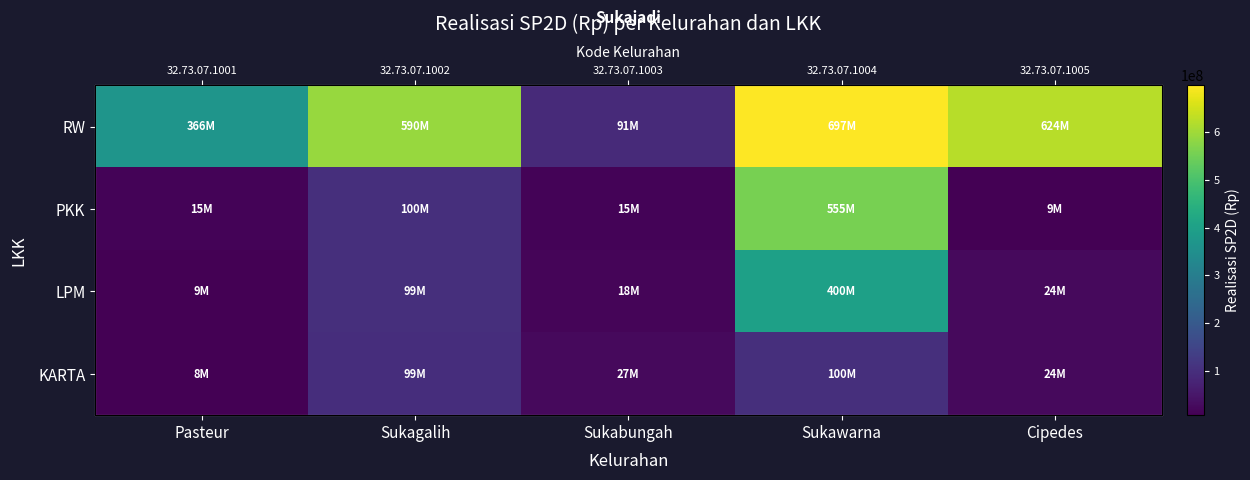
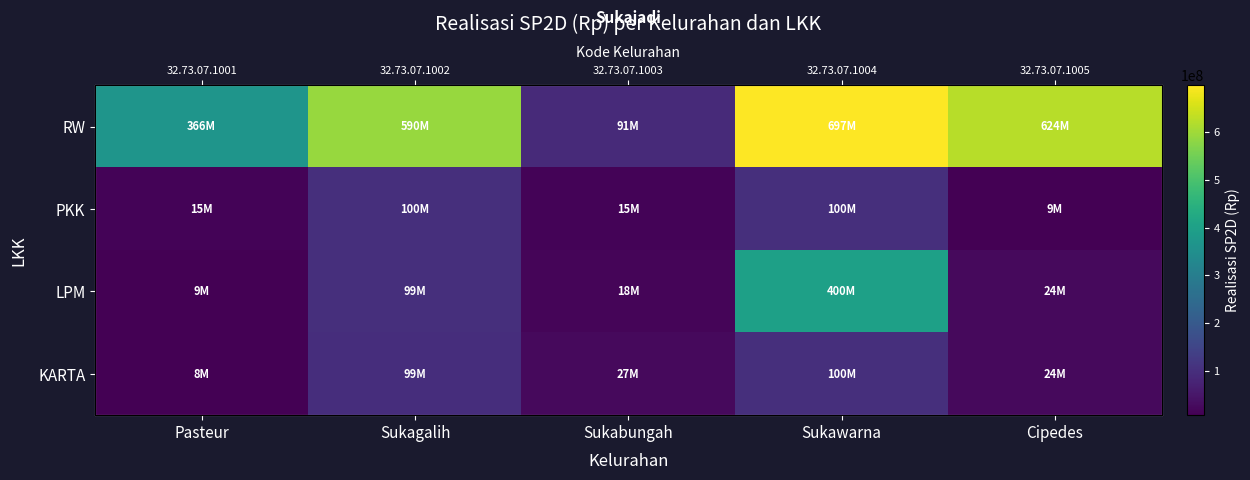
PKK, Sukawarna: 555M -> 100M
